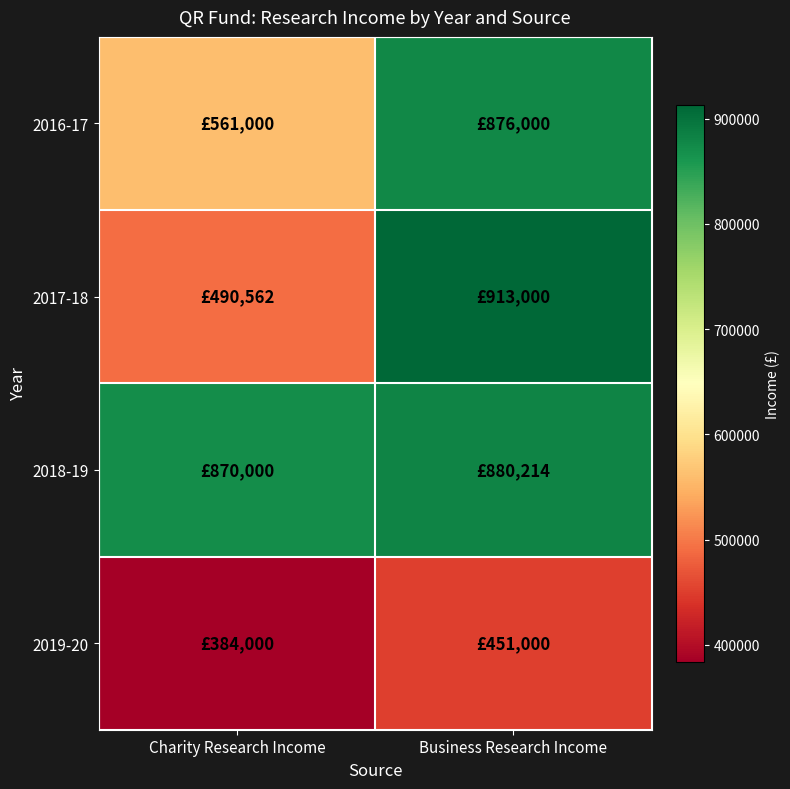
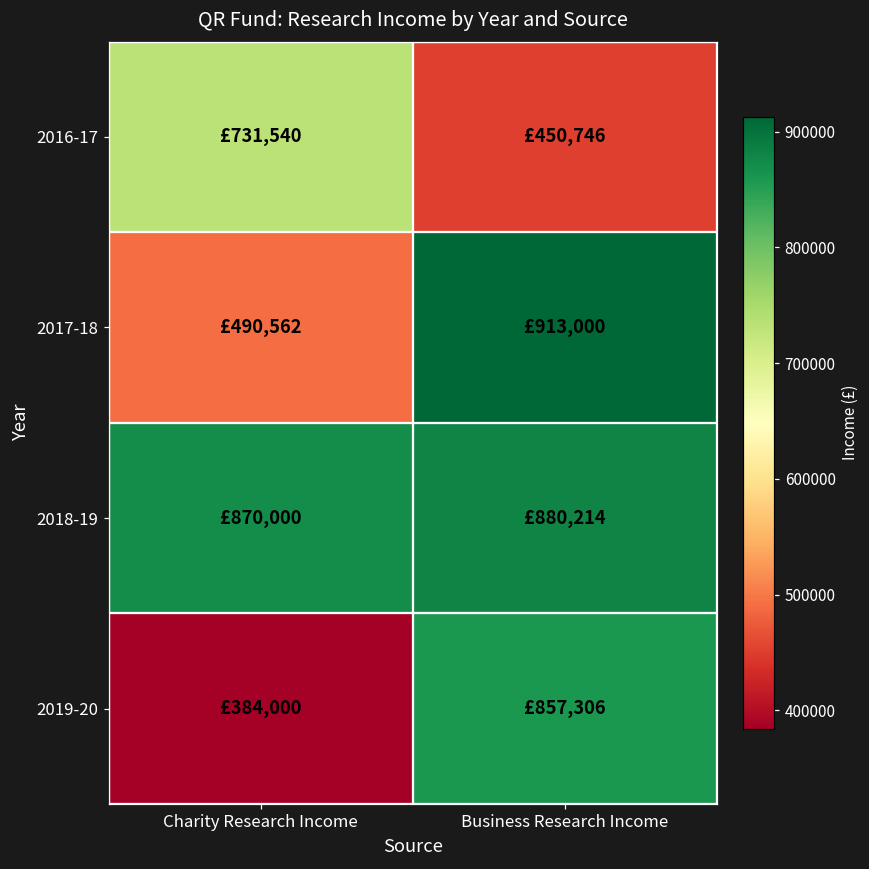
2016-17, Charity Research Income: £561,000 -> £731,540
2016-17, Business Research Income: £876,000 -> £450,746
2019-20, Business Research Income: £451,000 -> £857,306
